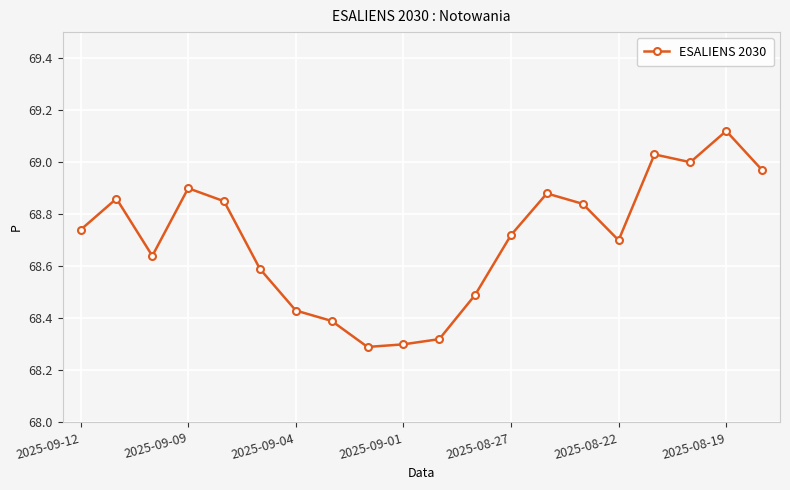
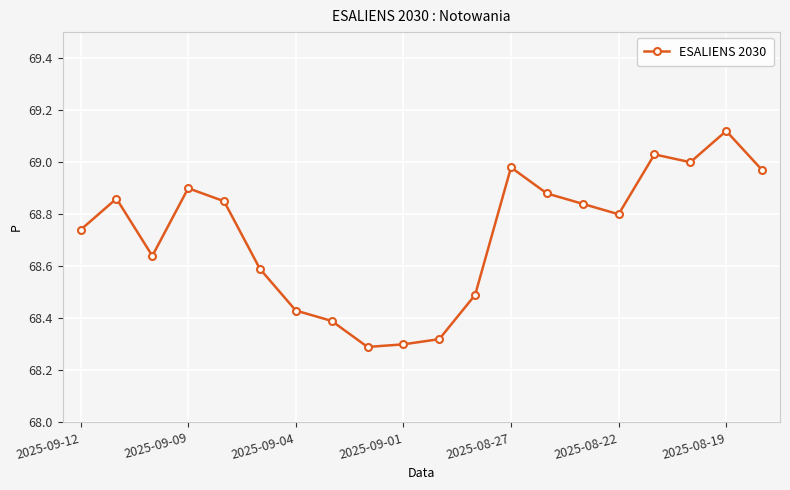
2025-08-27: 68.72 -> 68.98
2025-08-22: 68.7 -> 68.8
